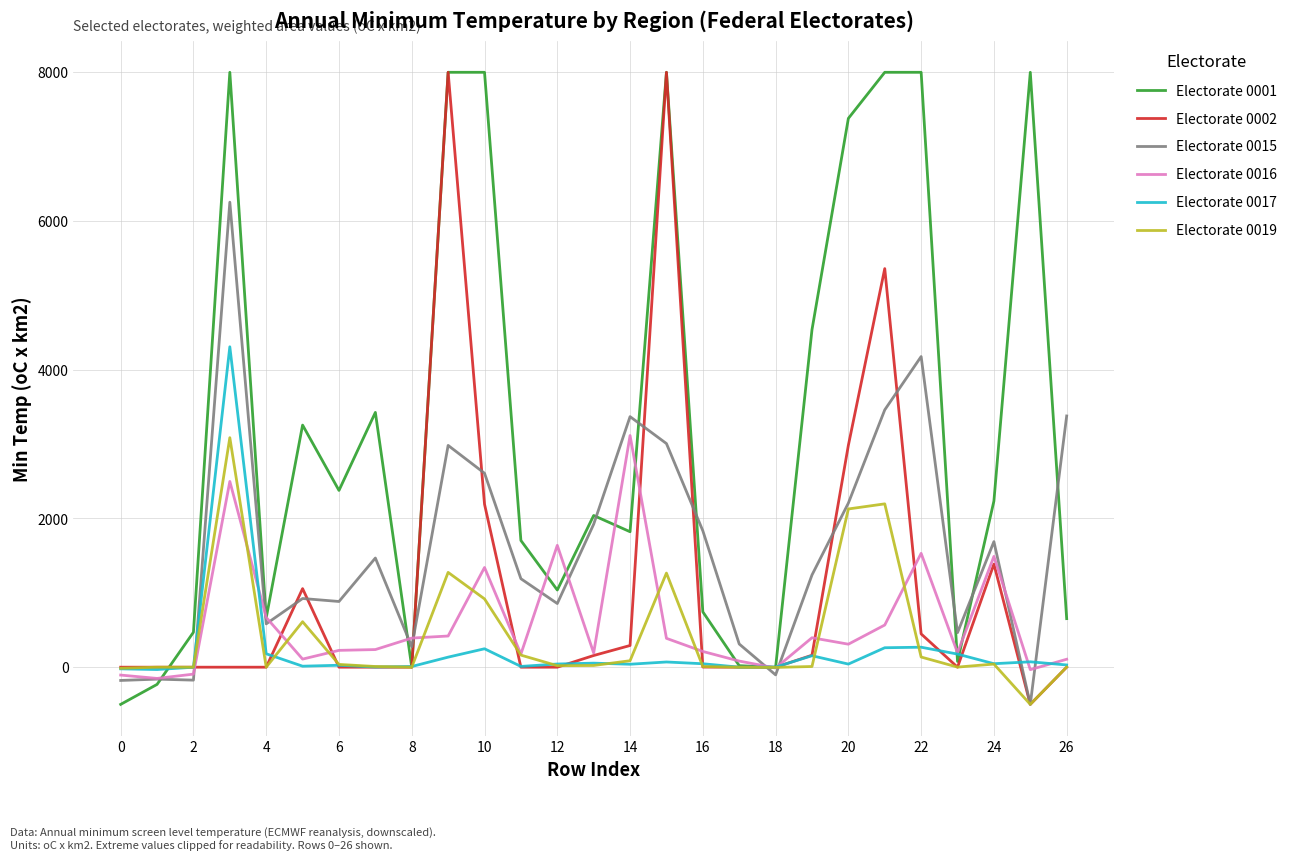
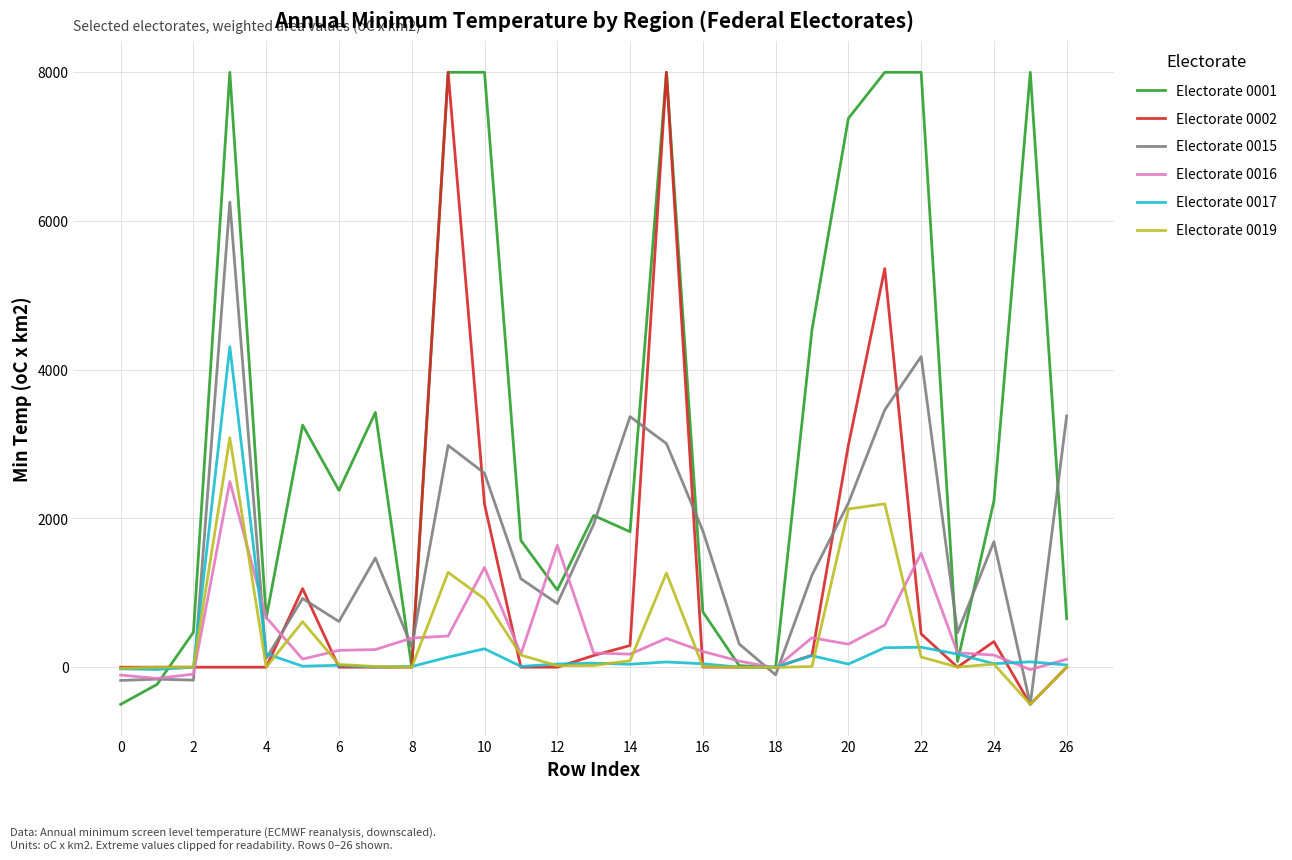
Electorate 0015, 4: 600 -> 100
Electorate 0015, 6: 900 -> 600
Electorate 0016, 14: 3100 -> 200
Electorate 0002, 24: 1400 -> 300
Electorate 0016, 24: 1500 -> 200
